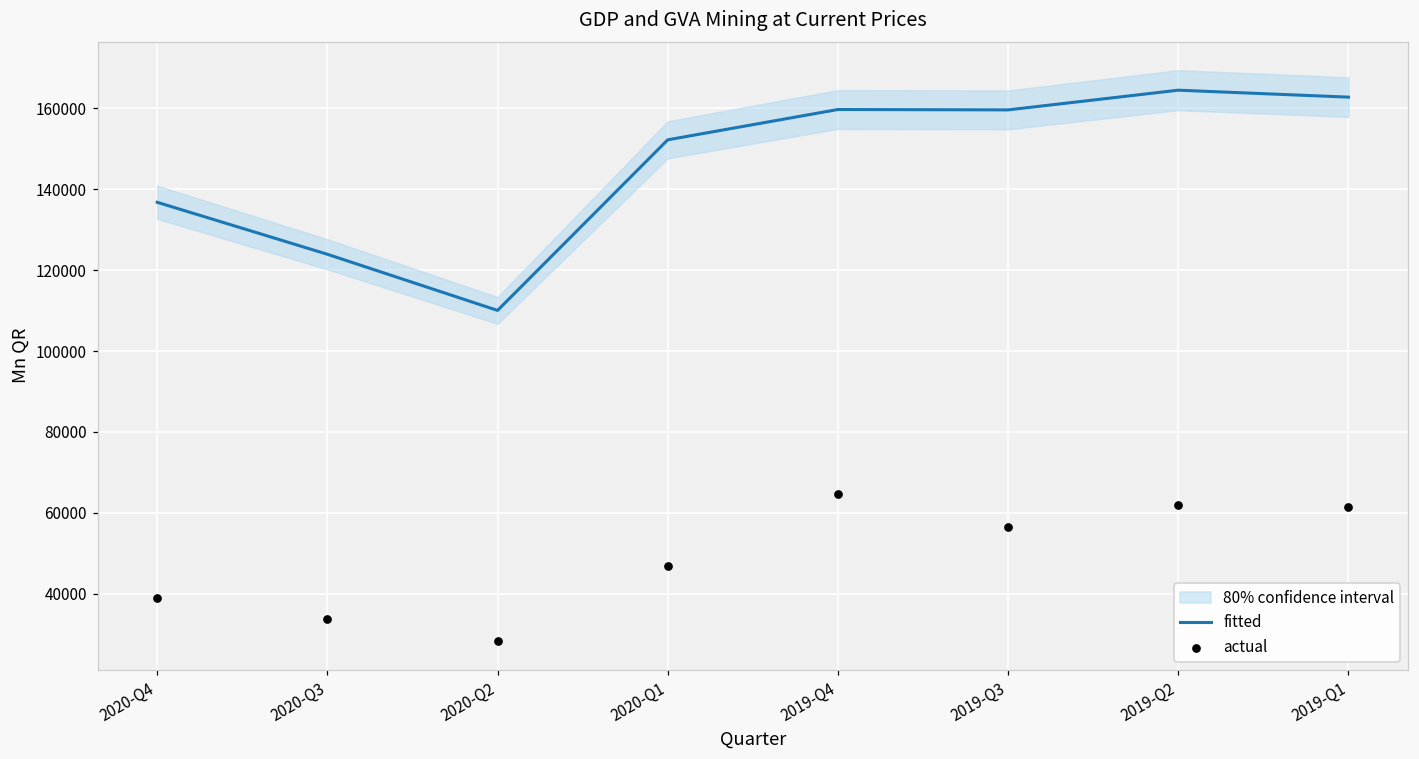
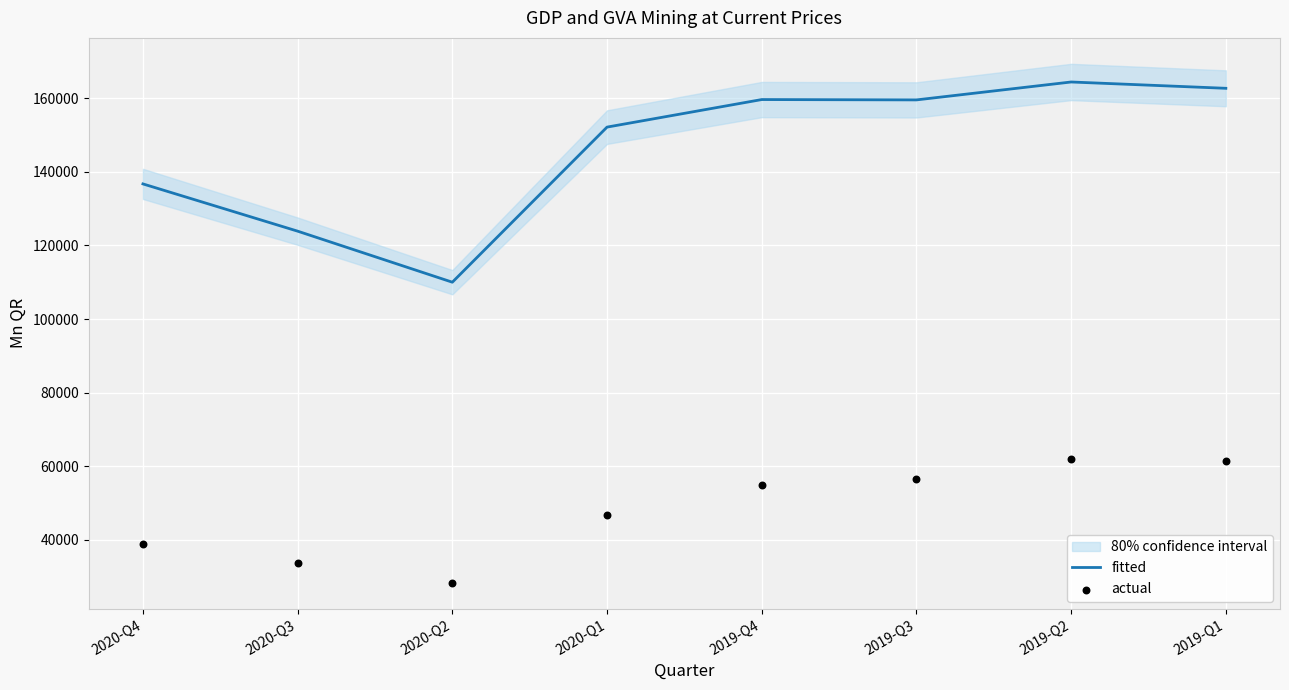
actual, 2019-Q4: 65000 -> 55000
